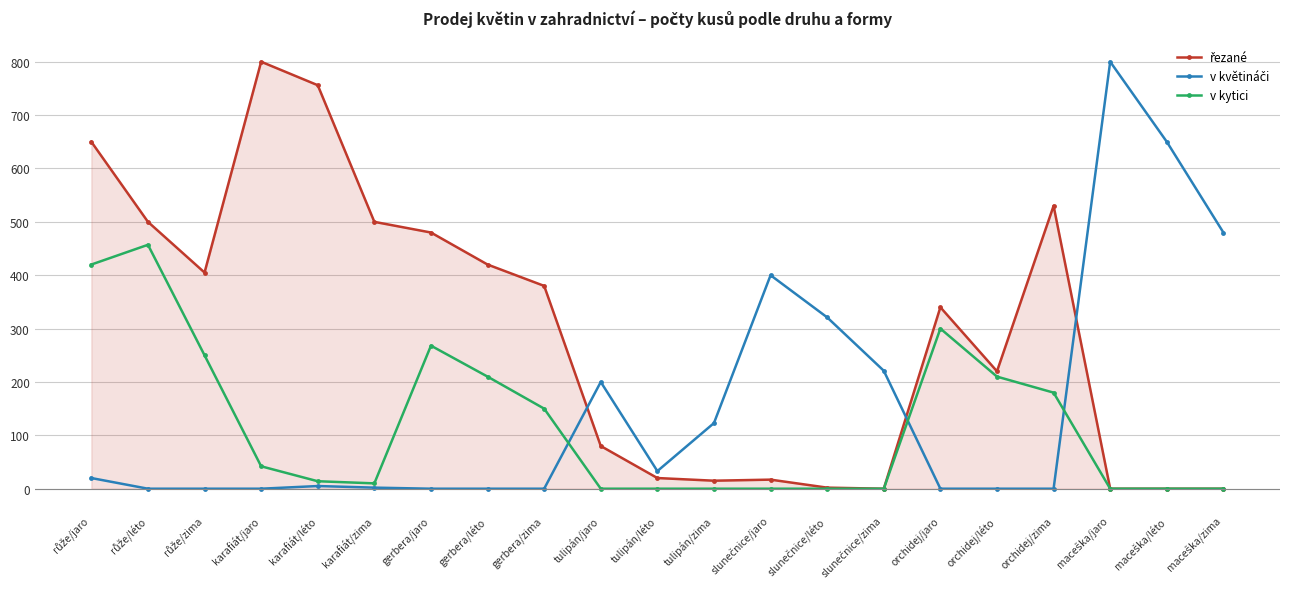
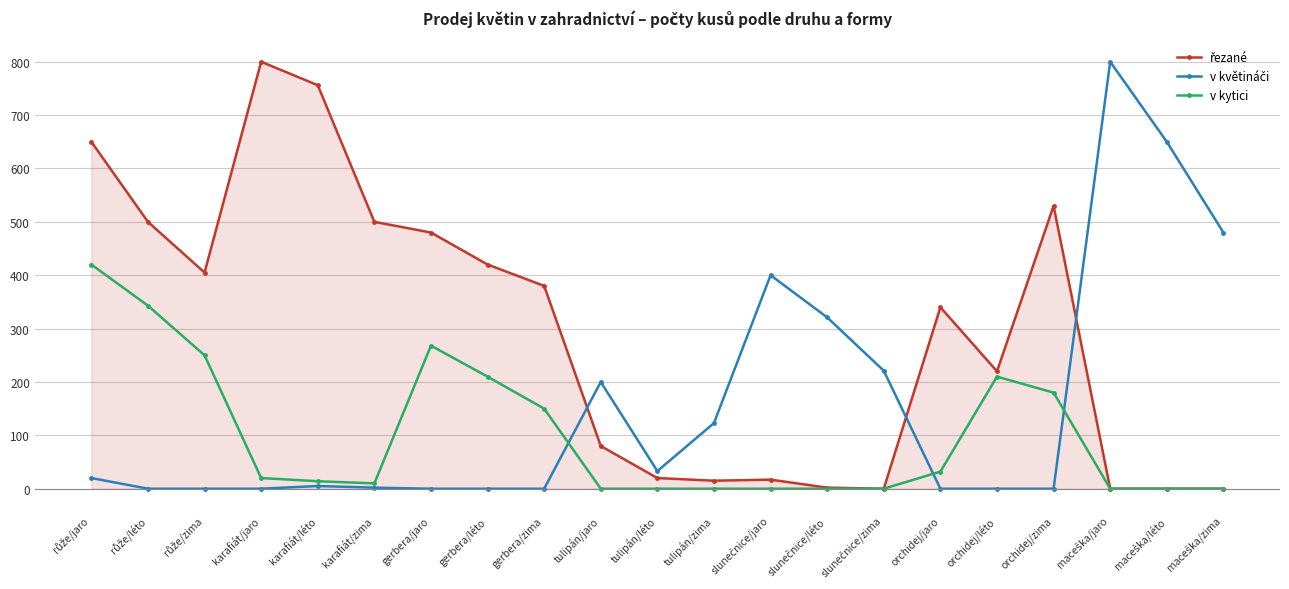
v kytici, růže/léto: 460 -> 340
v kytici, karafiát/jaro: 40 -> 20
v kytici, orchidej/jaro: 300 -> 30
